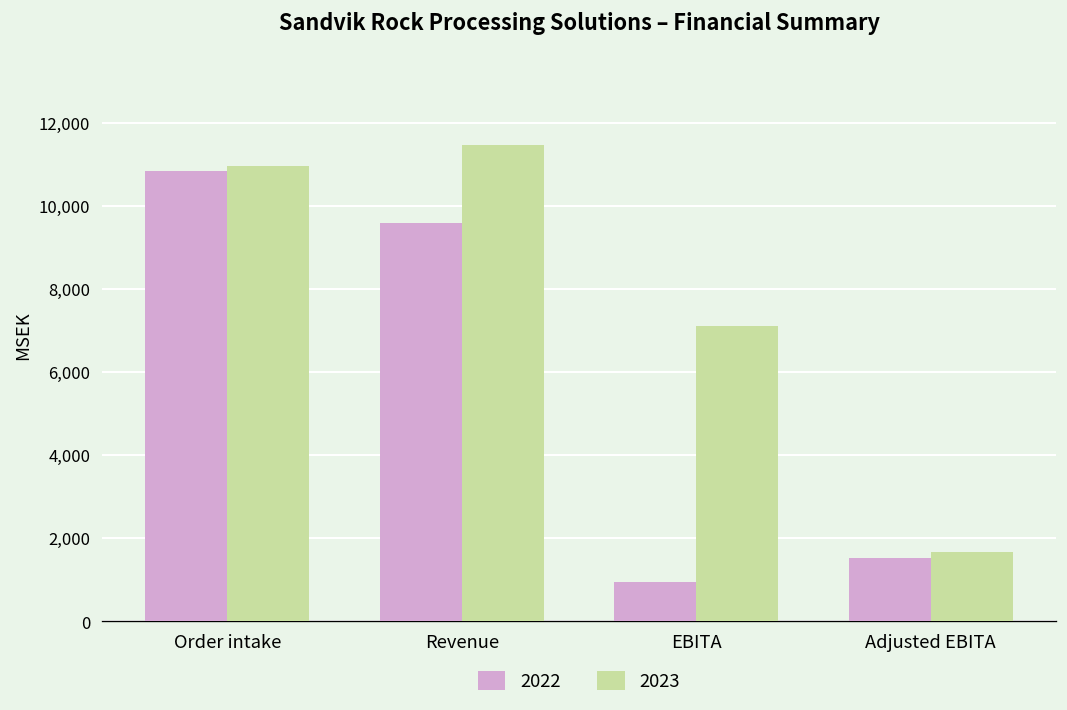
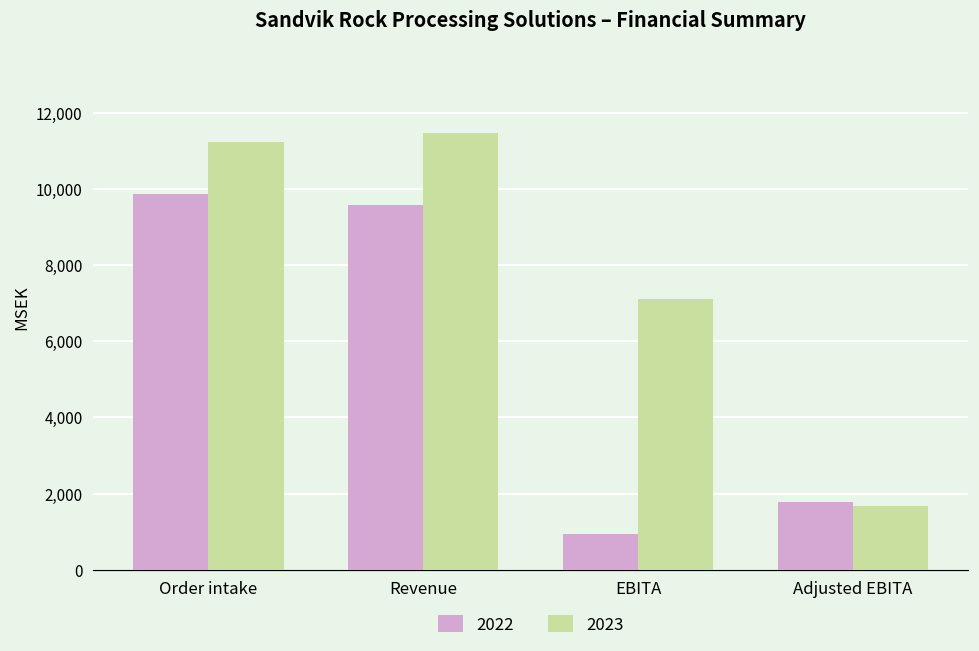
2022, Order intake: 10,800 -> 9,900
2023, Order intake: 11,000 -> 11,200
2022, Adjusted EBITA: 1,500 -> 1,800
